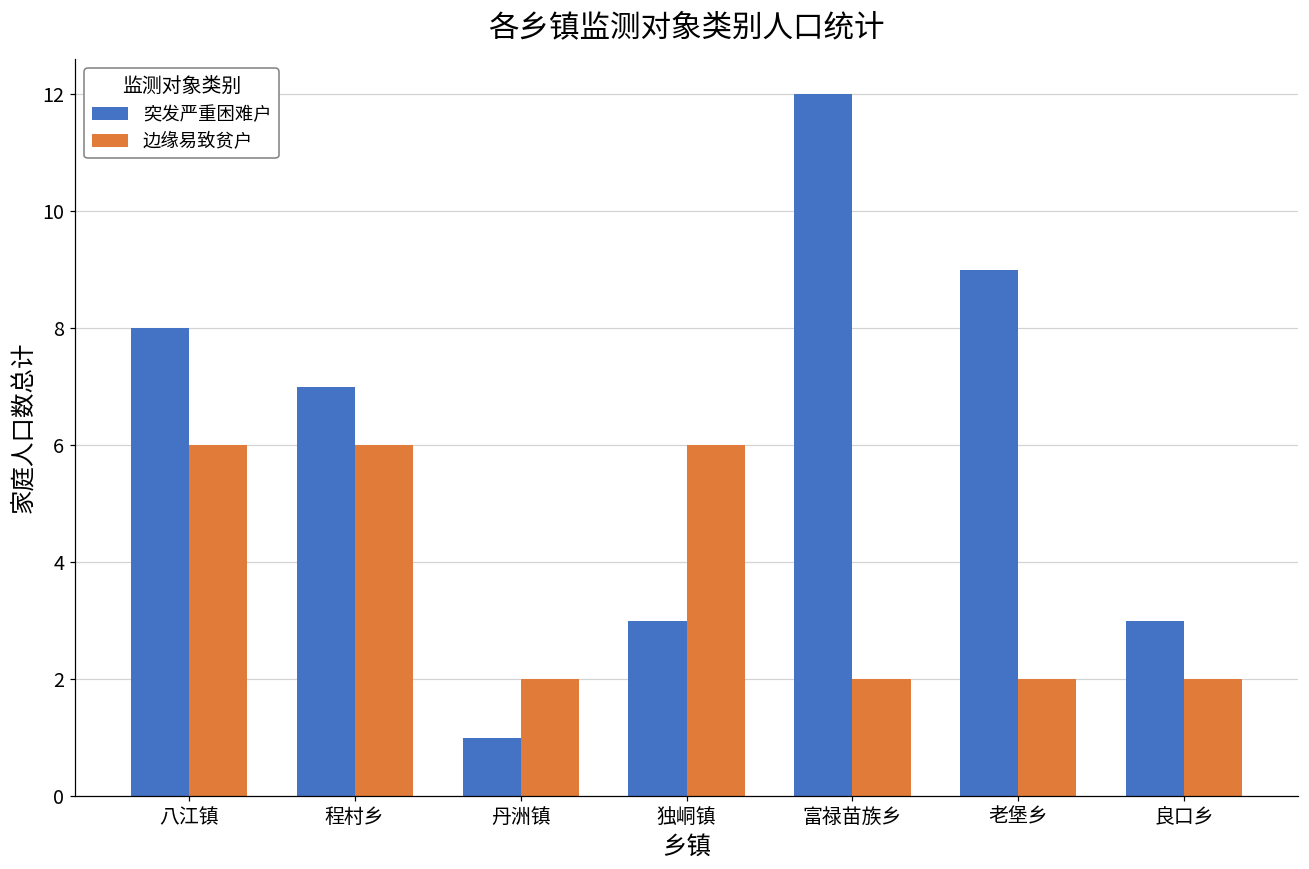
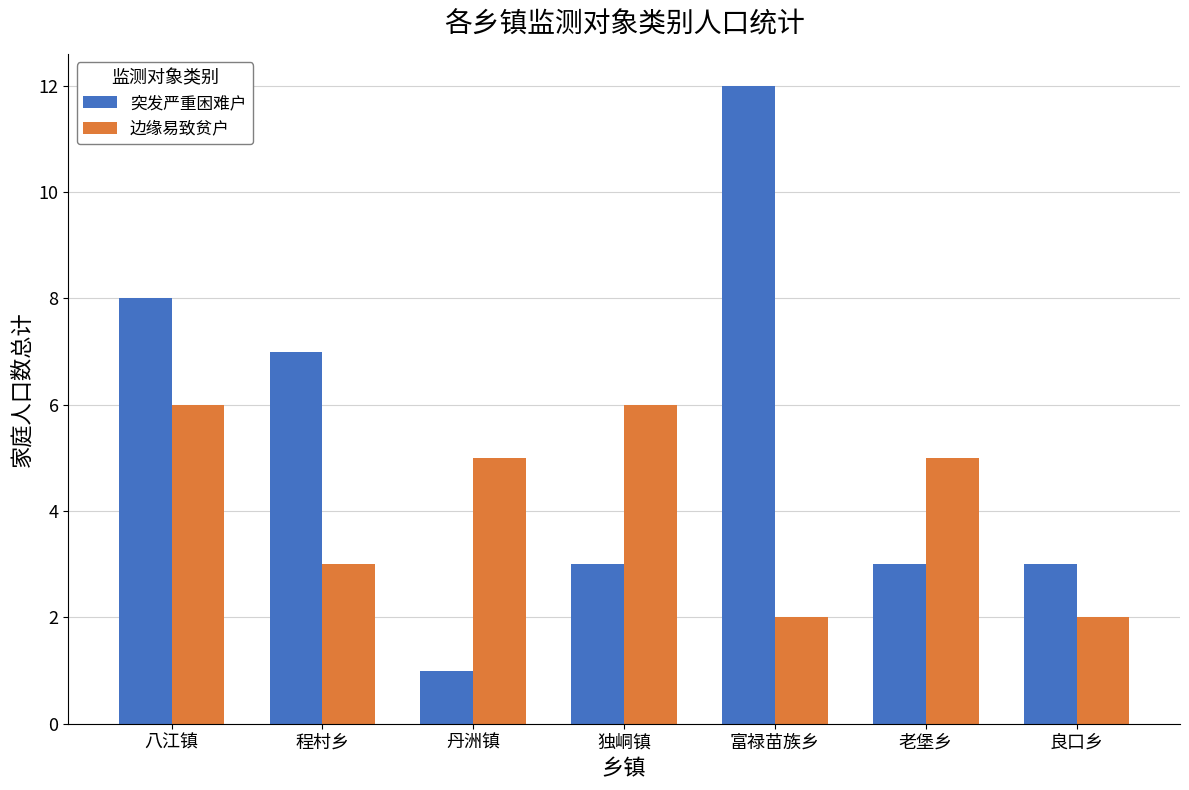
边缘易致贫户, 程村乡: 6 -> 3
边缘易致贫户, 丹洲镇: 2 -> 5
突发严重困难户, 老堡乡: 9 -> 3
边缘易致贫户, 老堡乡: 2 -> 5
